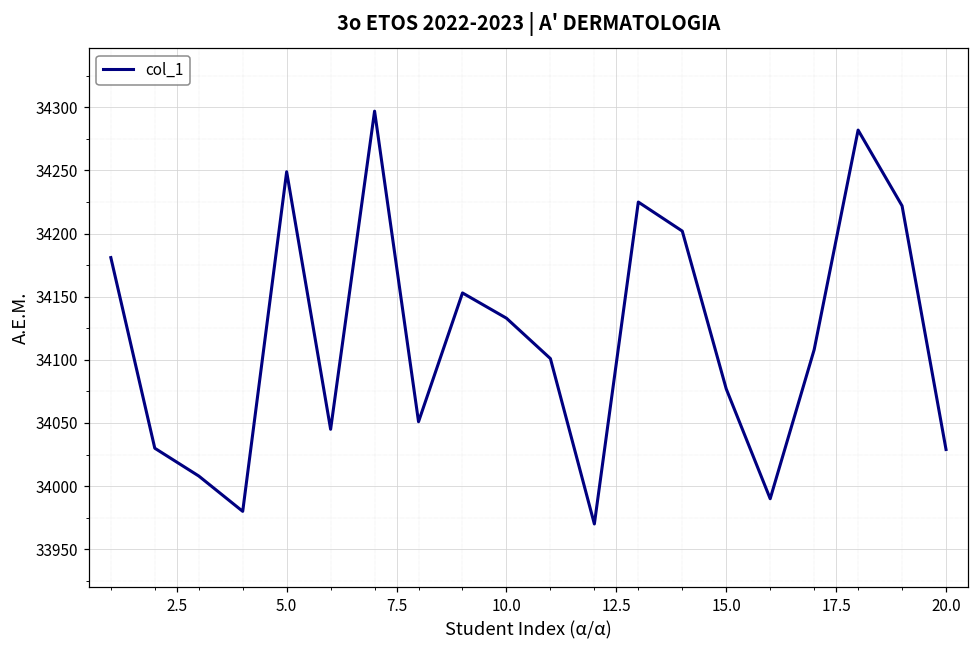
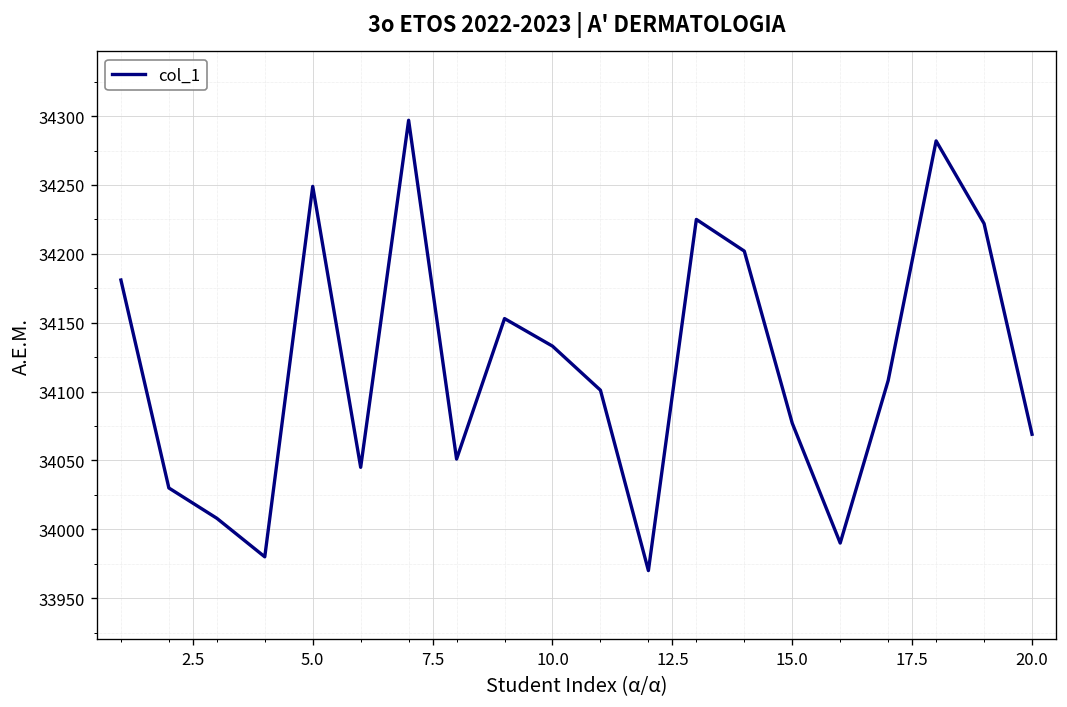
20.0: 34029 -> 34069
